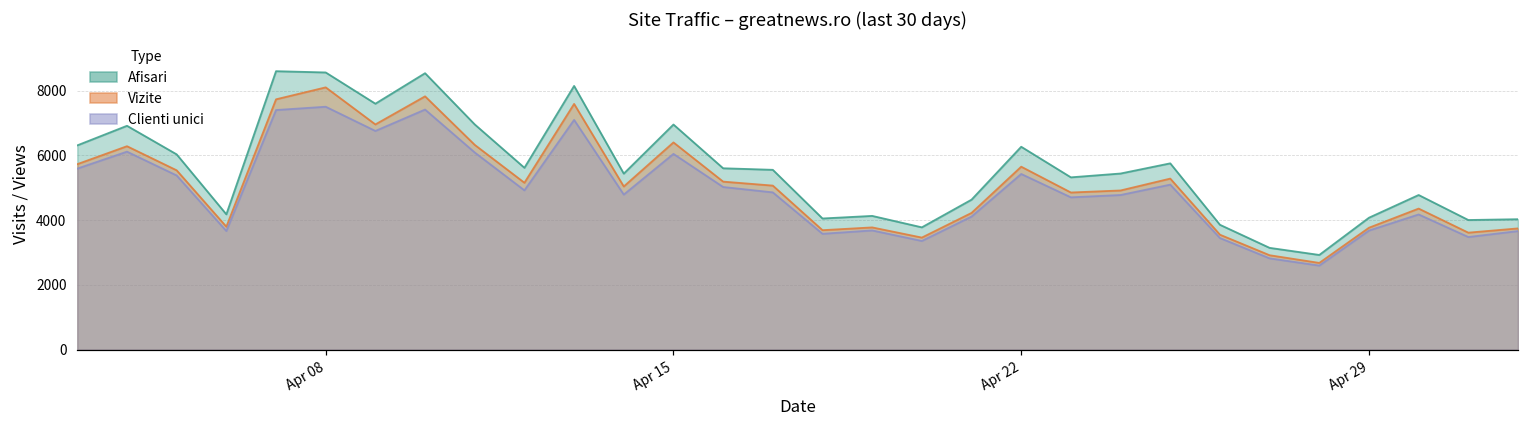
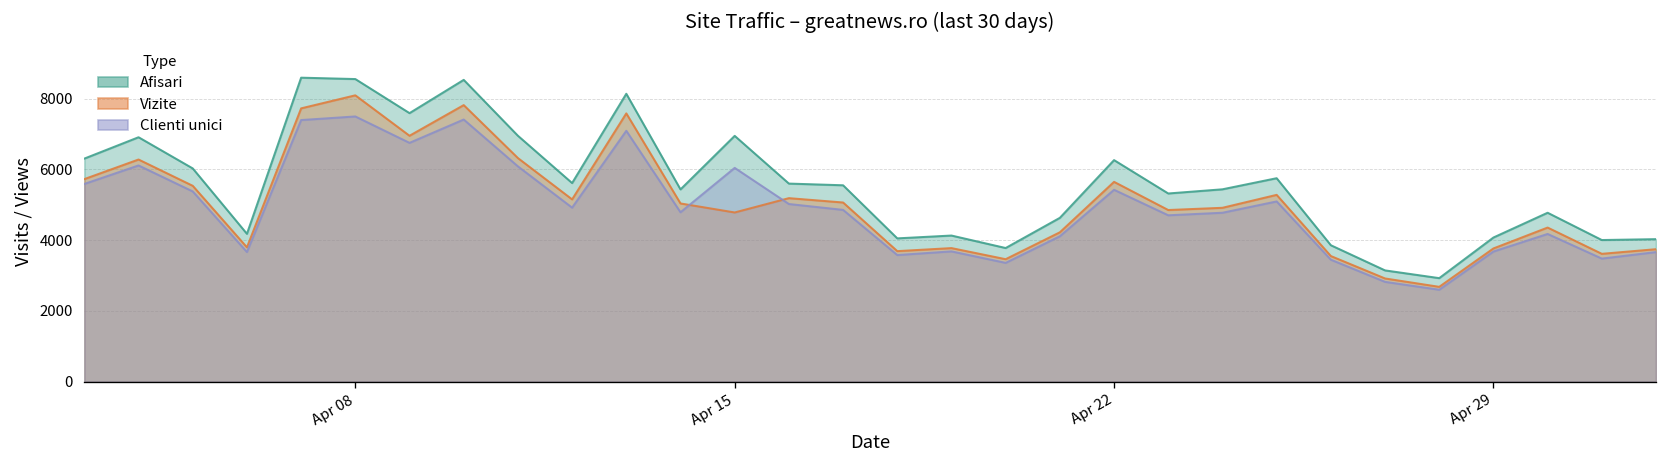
Vizite, Apr 15: 6400 -> 4800
